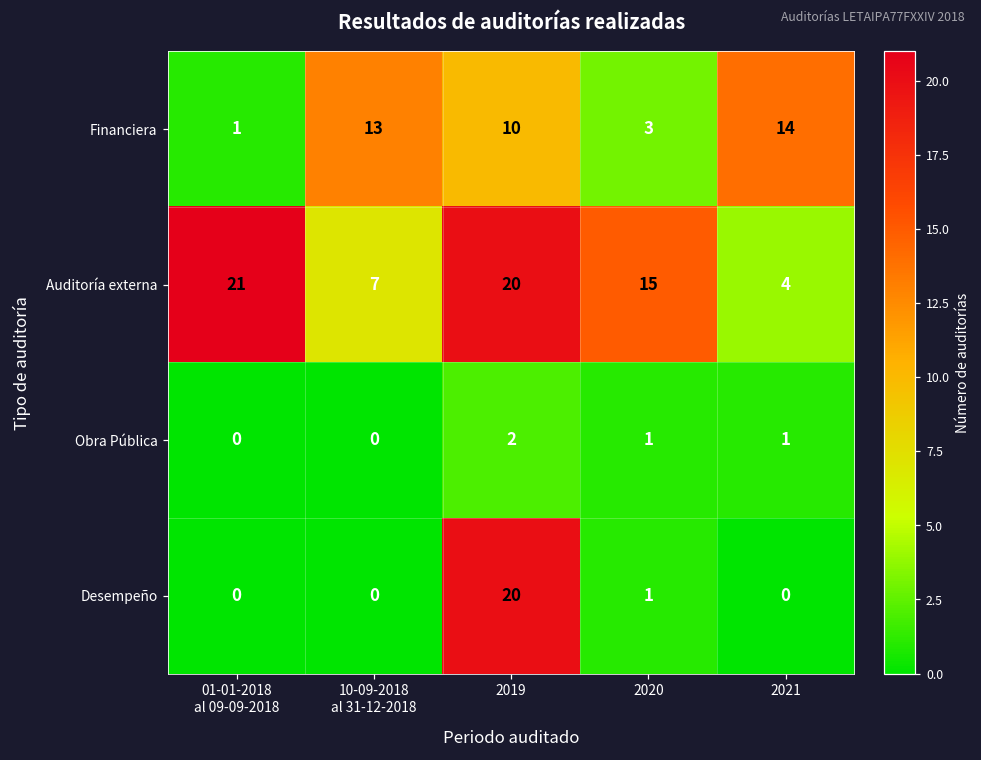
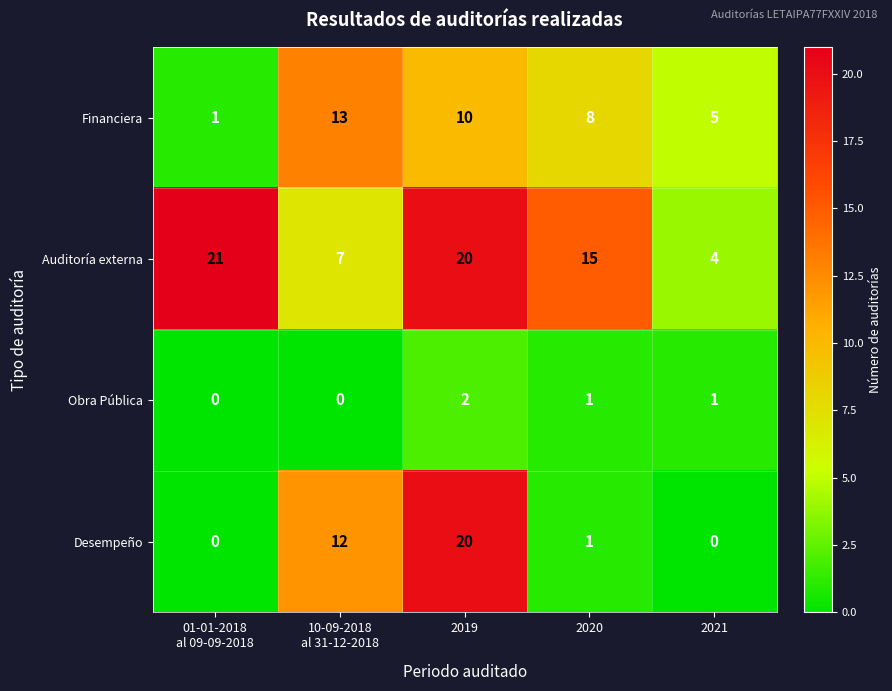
Financiera, 2020: 3 -> 8
Financiera, 2021: 14 -> 5
Desempeño, 10-09-2018 al 31-12-2018: 0 -> 12
